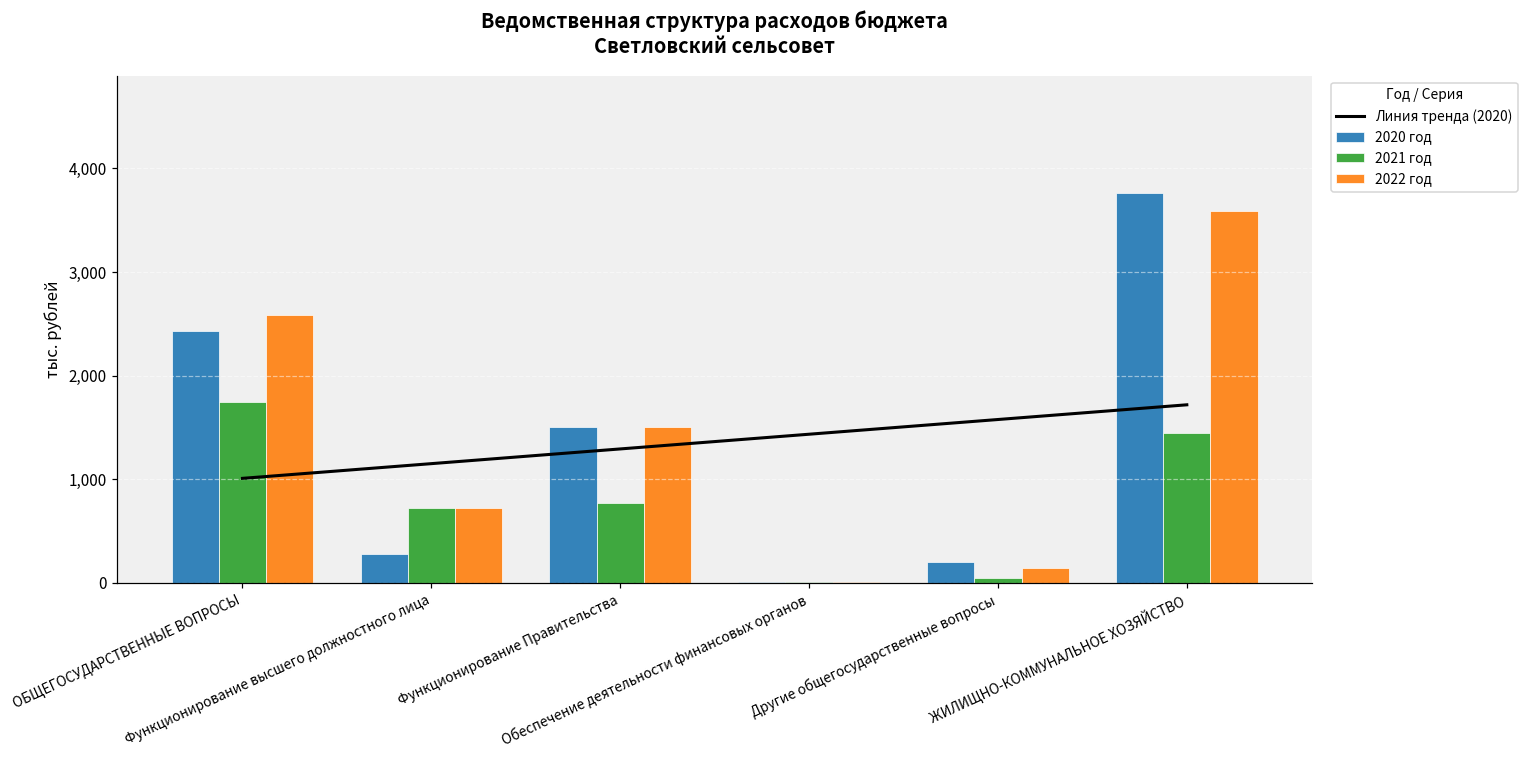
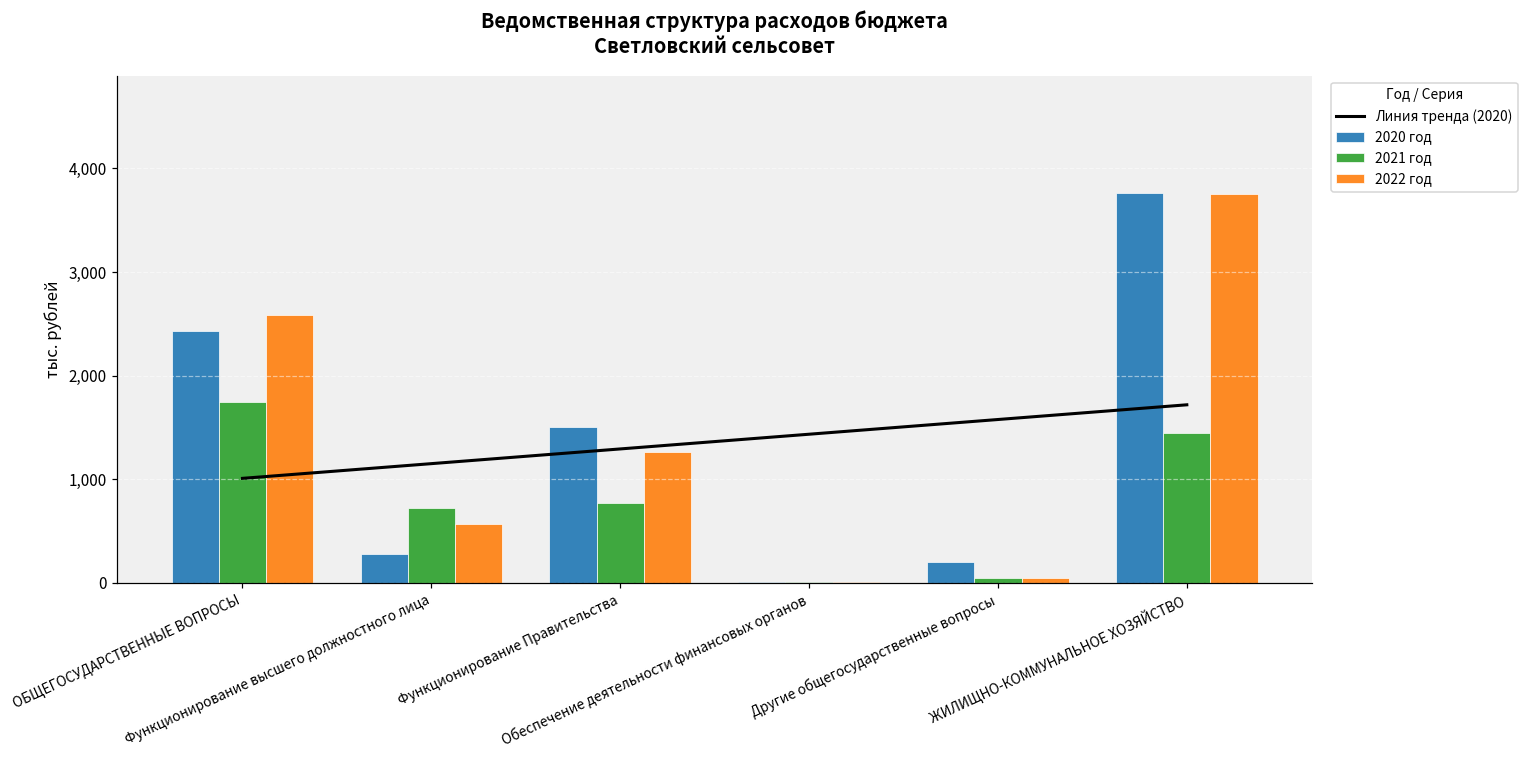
2022 год, Функционирование высшего должностного лица: 700 -> 600
2022 год, Функционирование Правительства: 1,500 -> 1,300
2022 год, Другие общегосударственные вопросы: 100 -> 0
2022 год, ЖИЛИЩНО-КОММУНАЛЬНОЕ ХОЗЯЙСТВО: 3,600 -> 3,800
